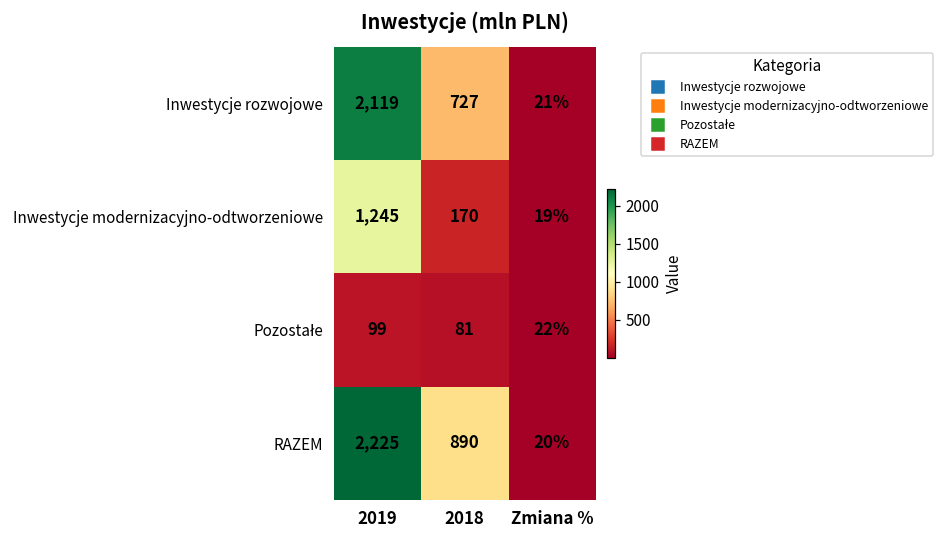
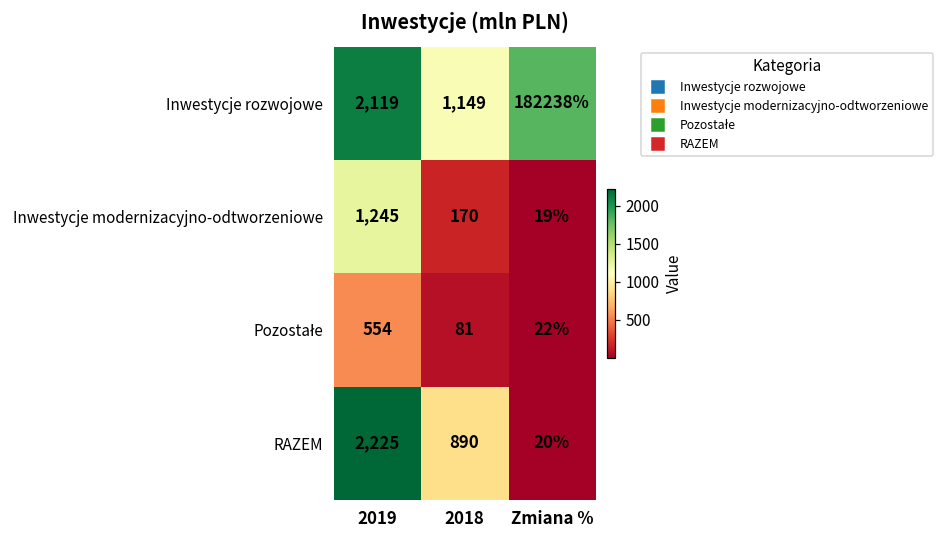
Inwestycje rozwojowe, 2018: 727 -> 1,149
Inwestycje rozwojowe, Zmiana %: 21% -> 182238%
Pozostałe, 2019: 99 -> 554
